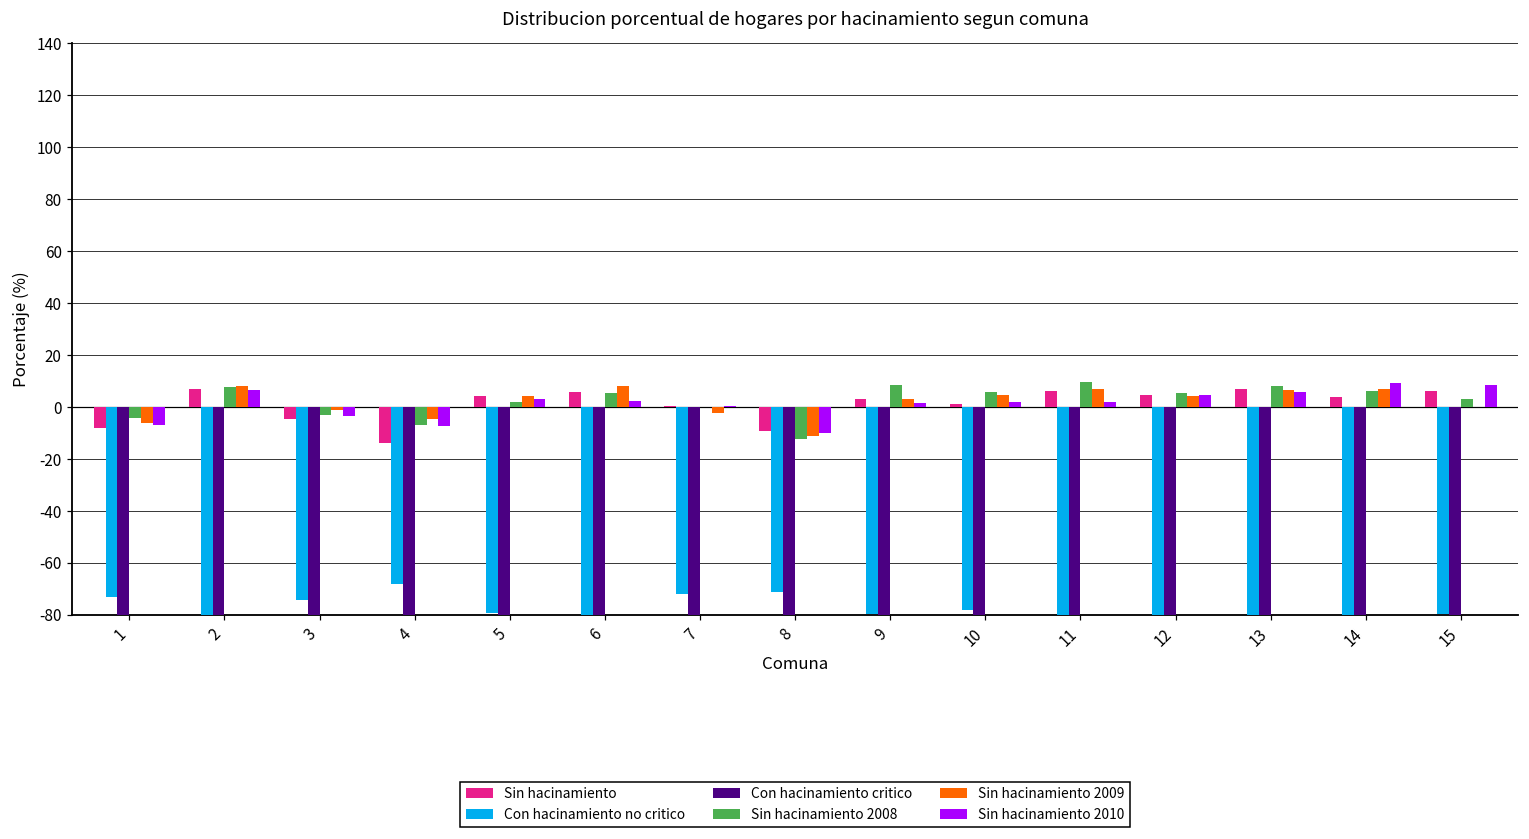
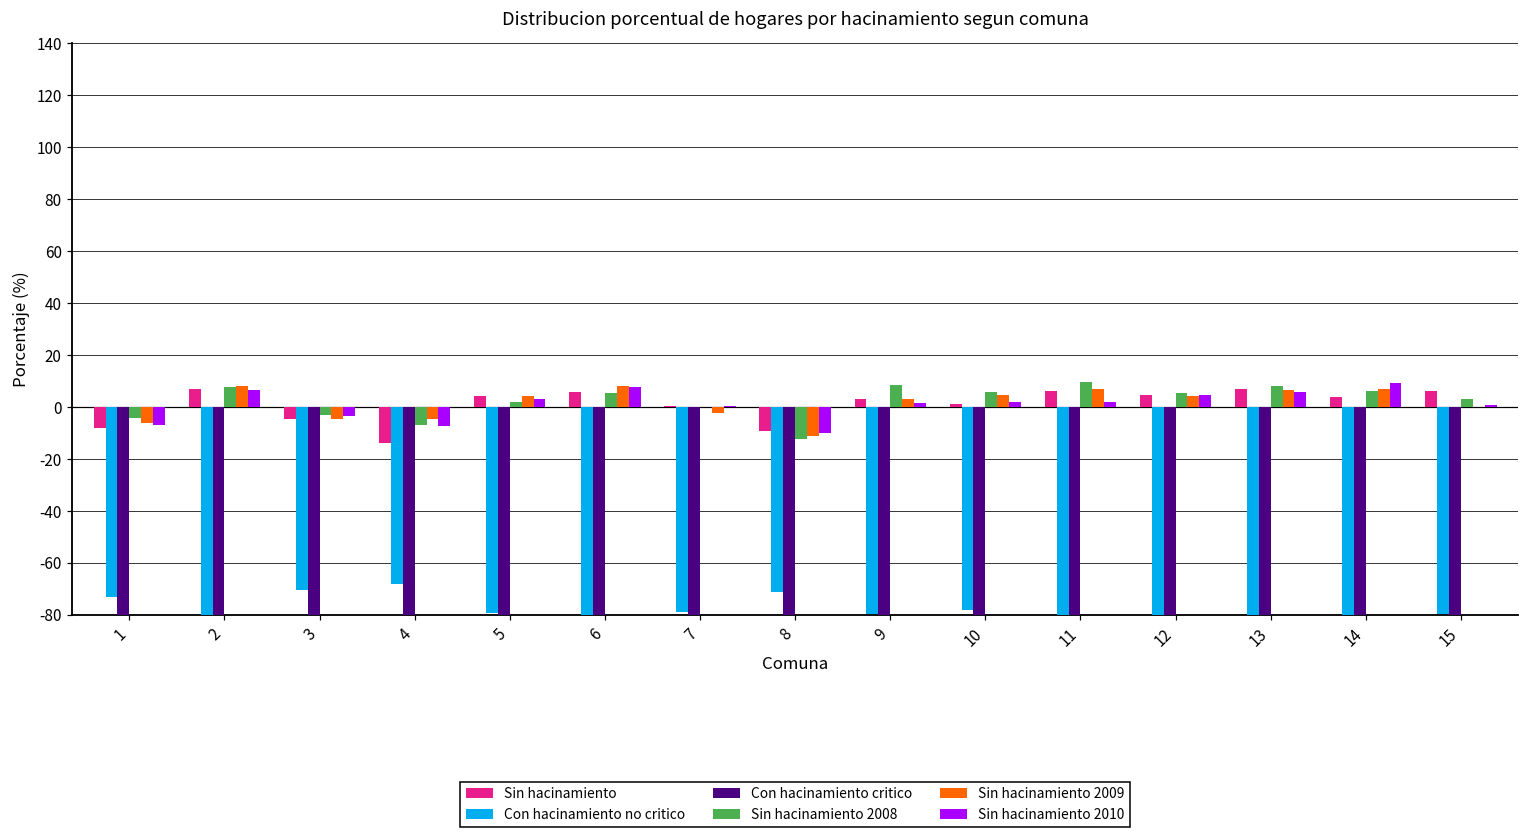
Con hacinamiento no critico, 3: -74 -> -71
Sin hacinamiento 2009, 3: -1 -> -5
Sin hacinamiento 2010, 6: 2 -> 8
Con hacinamiento no critico, 7: -72 -> -79
Sin hacinamiento 2010, 15: 8 -> 1
